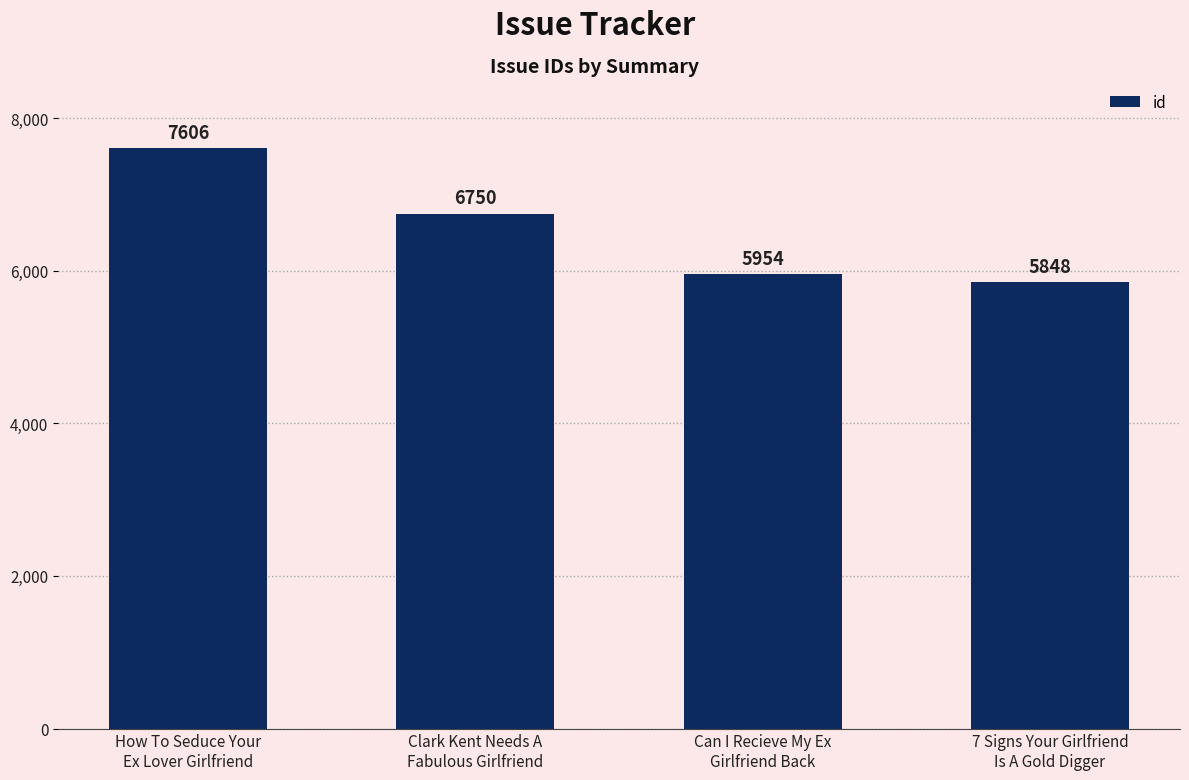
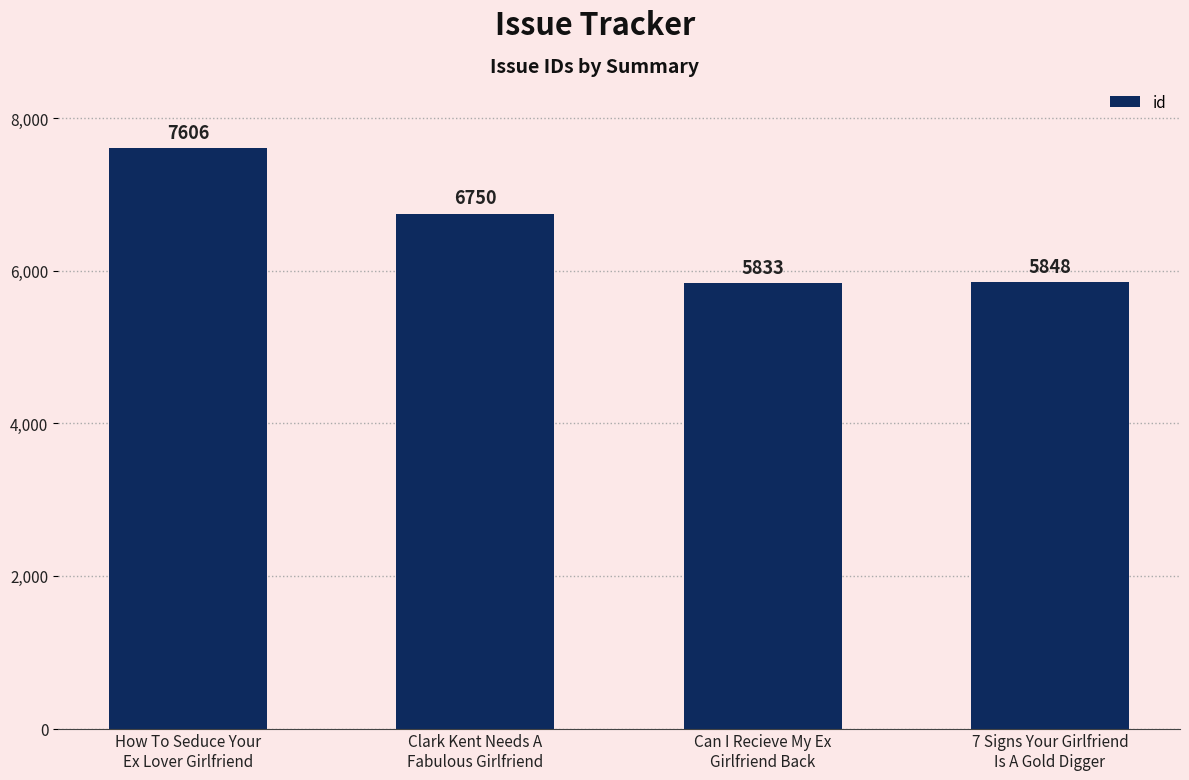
Can I Recieve My Ex Girlfriend Back: 5954 -> 5833
